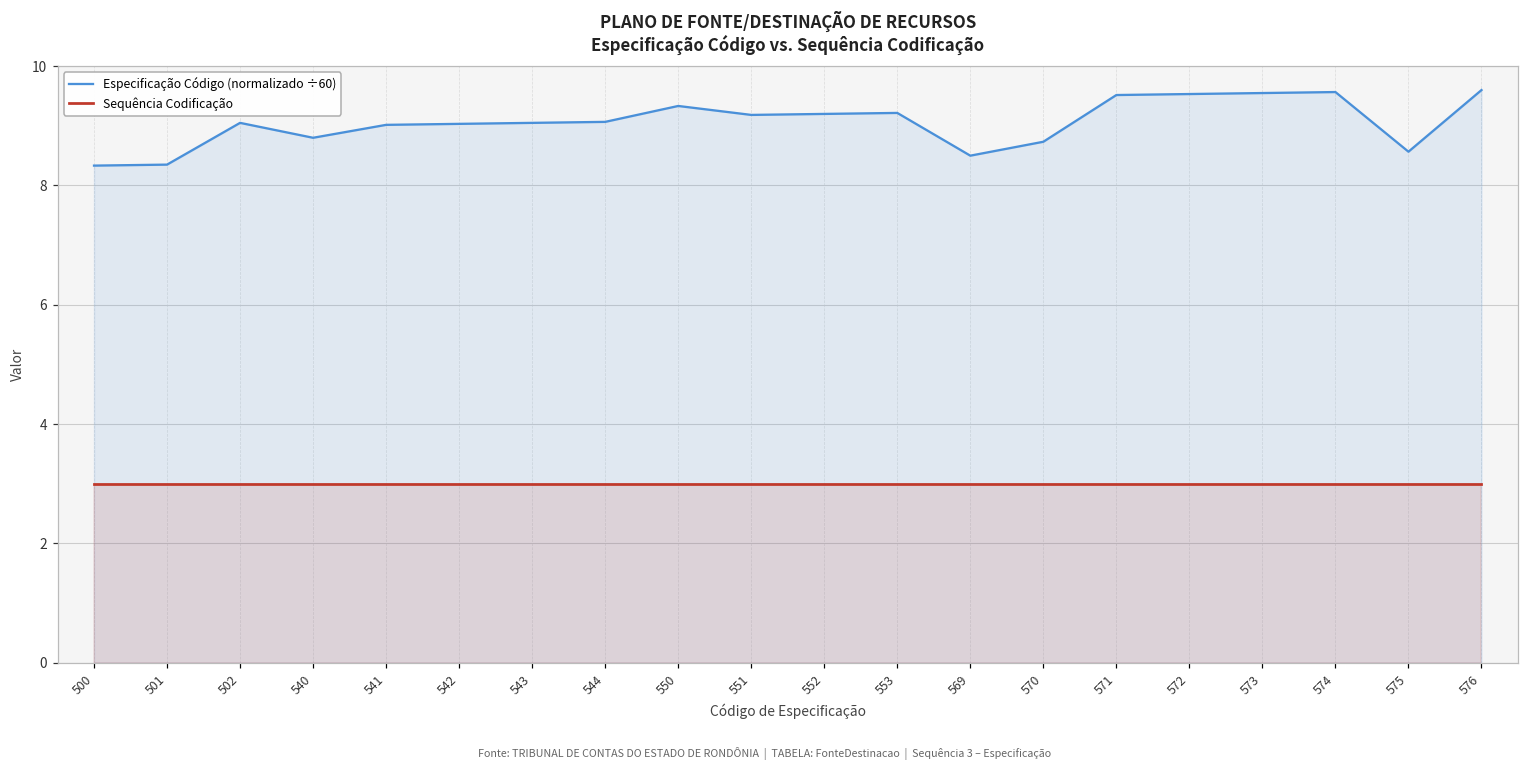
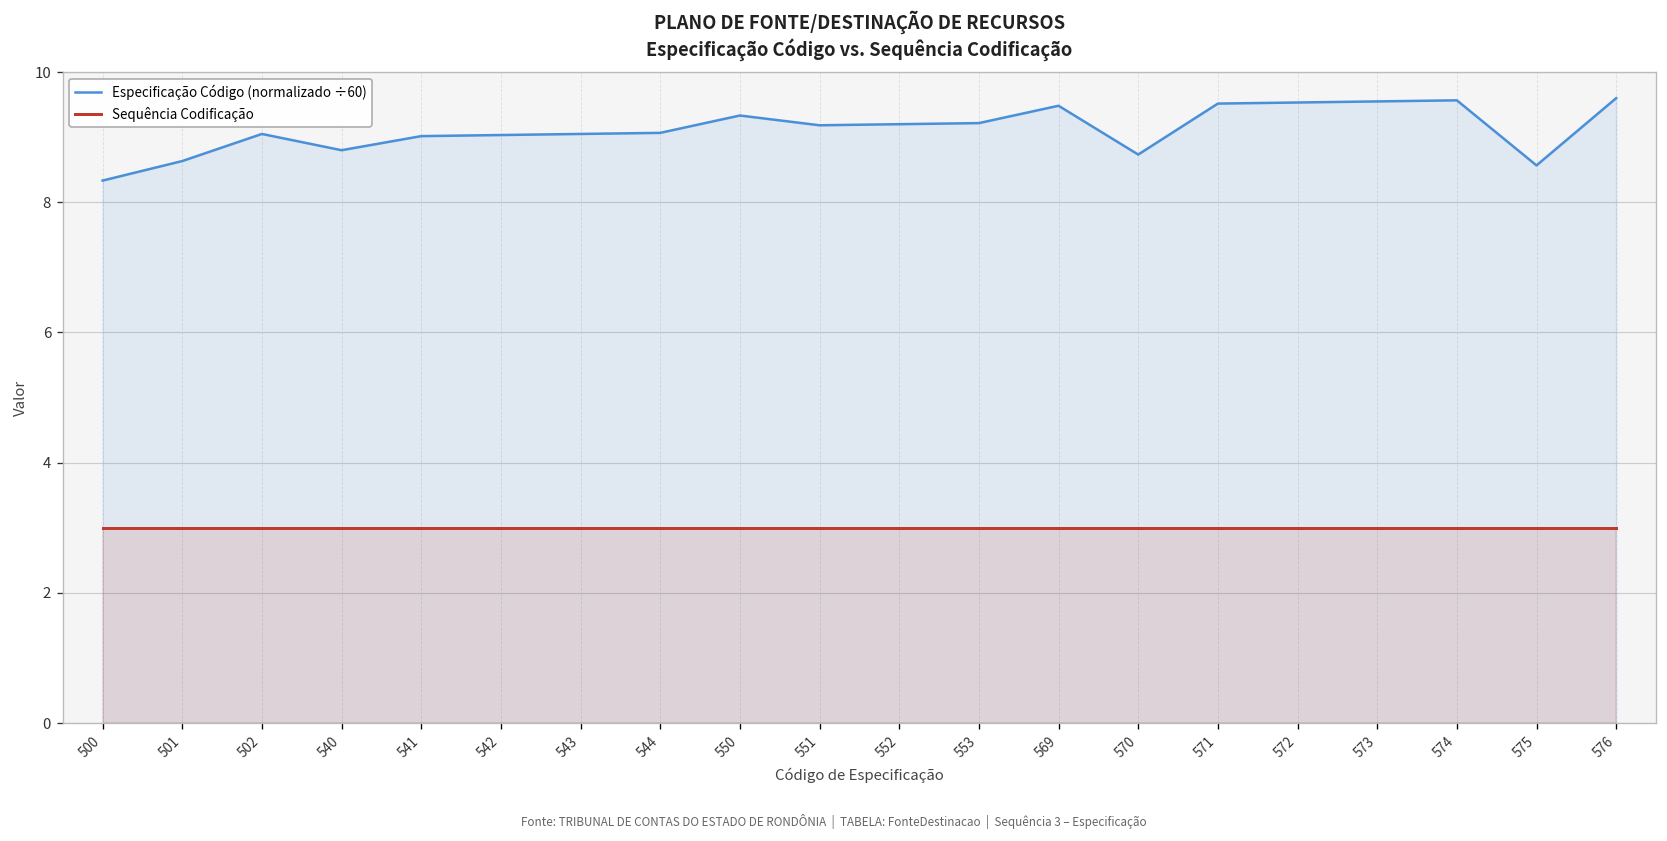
Especificação Código (normalizado ÷60), 501: 8.4 -> 8.6
Especificação Código (normalizado ÷60), 569: 8.5 -> 9.5
